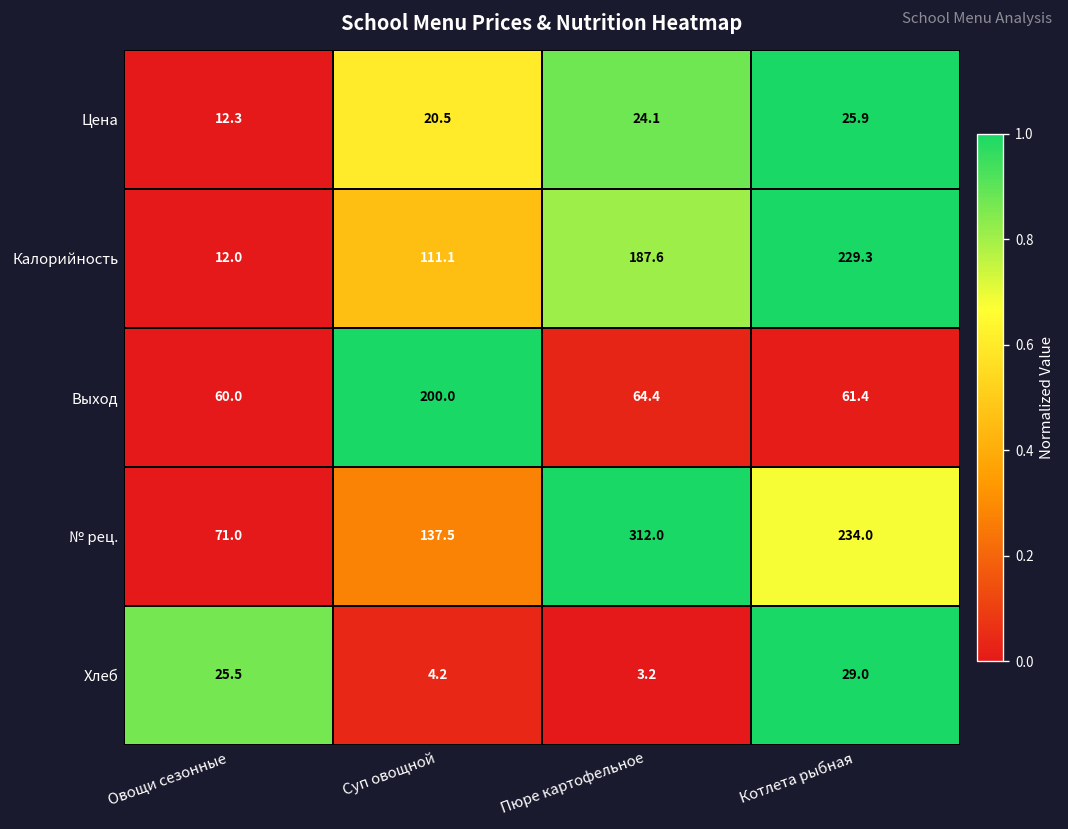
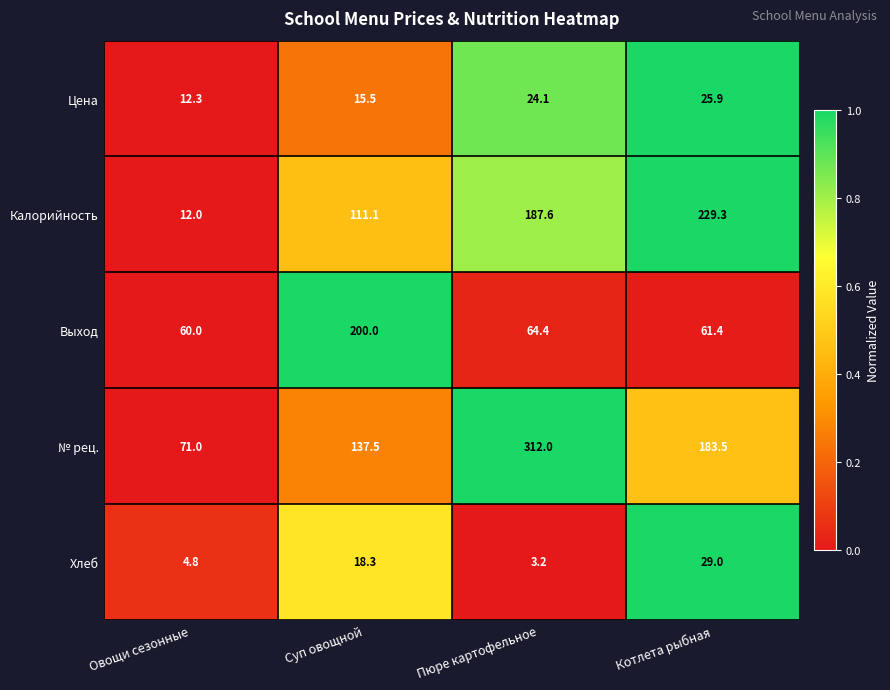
Цена, Суп овощной: 20.5 -> 15.5
№ рец., Котлета рыбная: 234.0 -> 183.5
Хлеб, Овощи сезонные: 25.5 -> 4.8
Хлеб, Суп овощной: 4.2 -> 18.3
